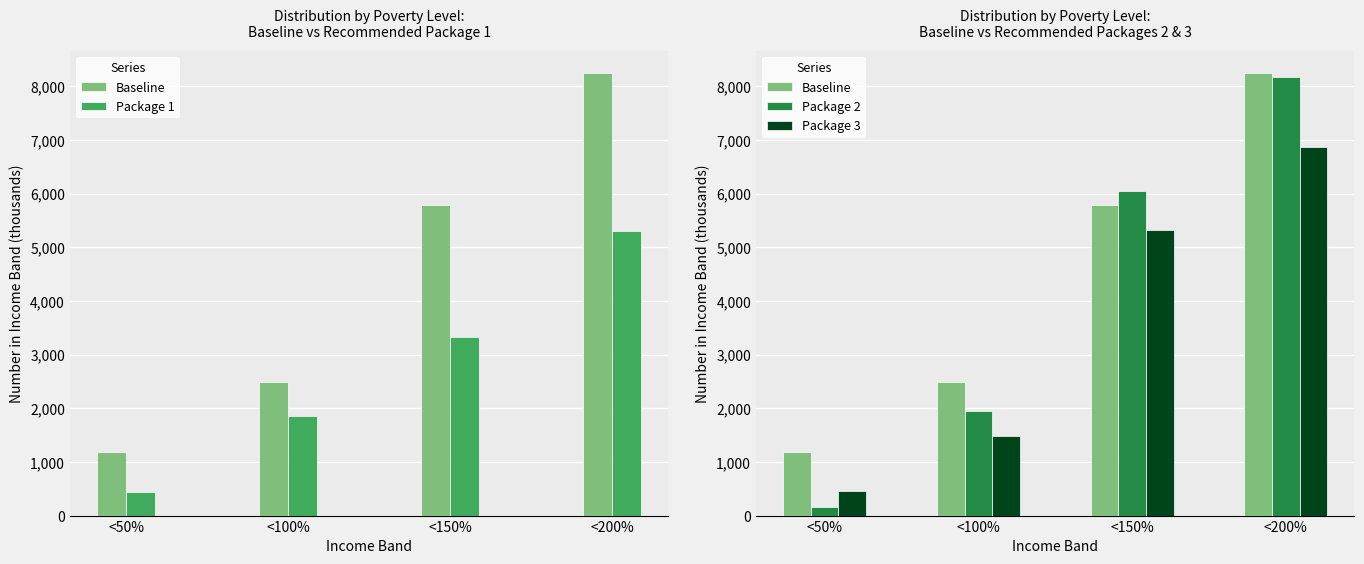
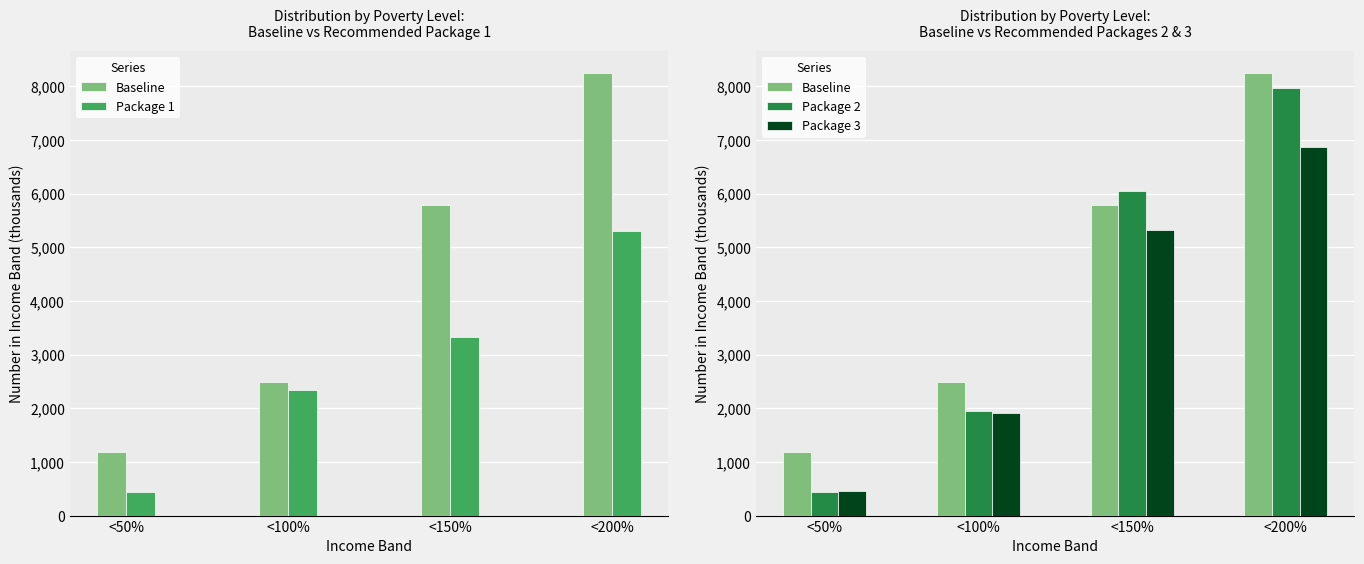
Distribution by Poverty Level: Baseline vs Recommended Package 1, Package 1, <100%: 1,900 -> 2,300
Distribution by Poverty Level: Baseline vs Recommended Packages 2 & 3, Package 2, <50%: 200 -> 400
Distribution by Poverty Level: Baseline vs Recommended Packages 2 & 3, Package 3, <100%: 1,500 -> 1,900
Distribution by Poverty Level: Baseline vs Recommended Packages 2 & 3, Package 2, <200%: 8,200 -> 8,000
